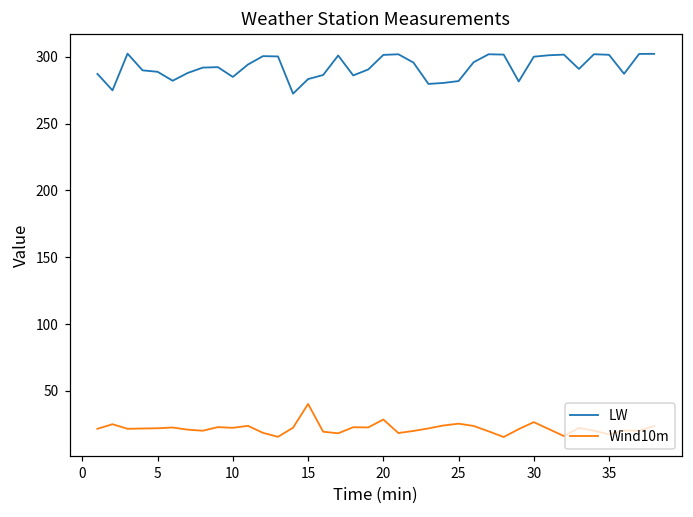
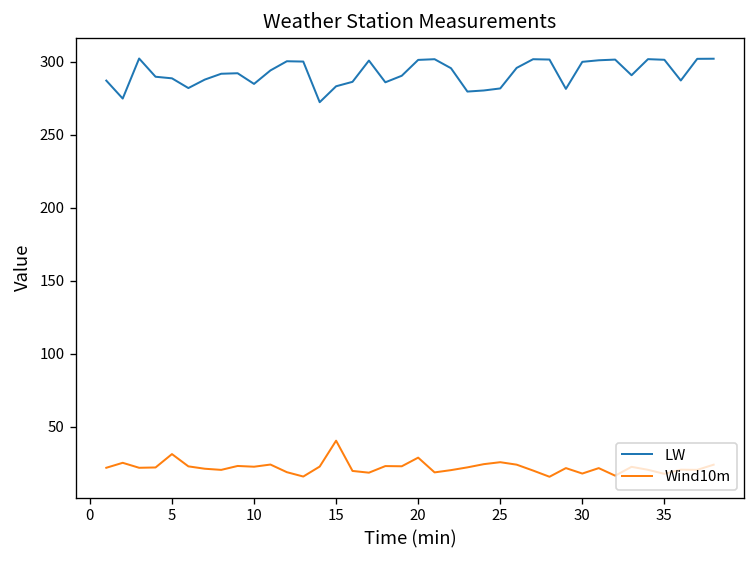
Wind10m, 5: 22 -> 31
Wind10m, 30: 27 -> 18
